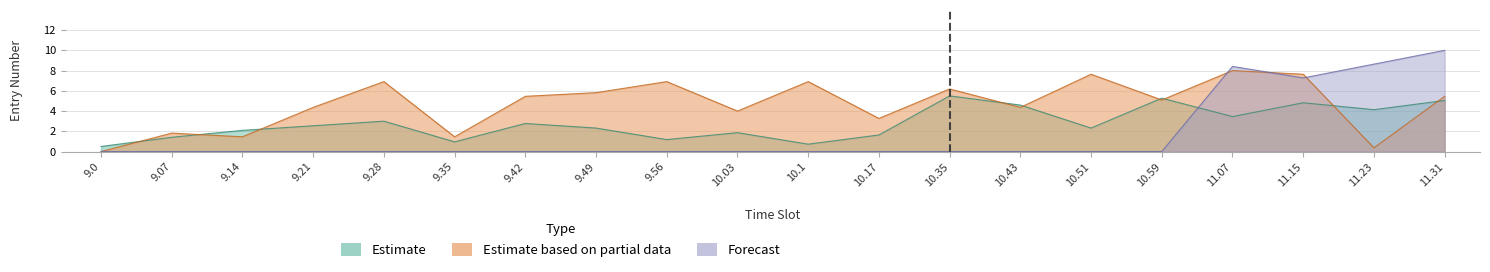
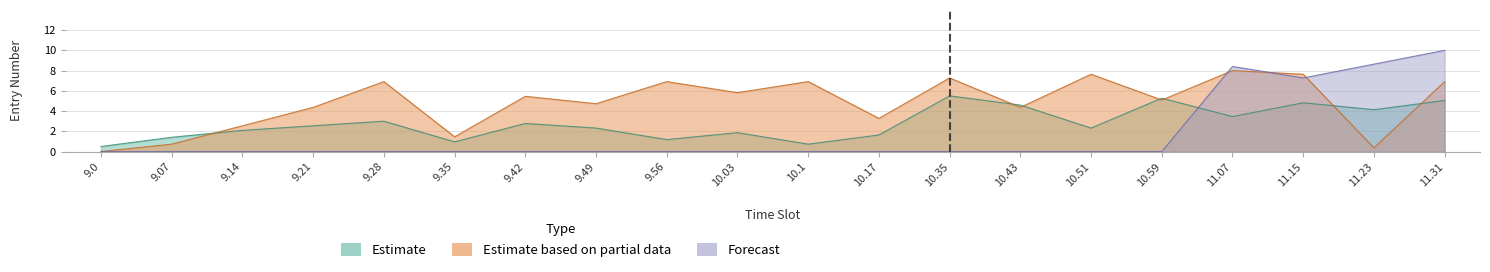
Estimate based on partial data, 9.07: 1.8 -> 0.7
Estimate based on partial data, 9.14: 1.5 -> 2.5
Estimate based on partial data, 9.49: 5.8 -> 4.7
Estimate based on partial data, 10.03: 4.0 -> 5.8
Estimate based on partial data, 10.35: 6.2 -> 7.3
Estimate based on partial data, 11.31: 5.5 -> 6.9
